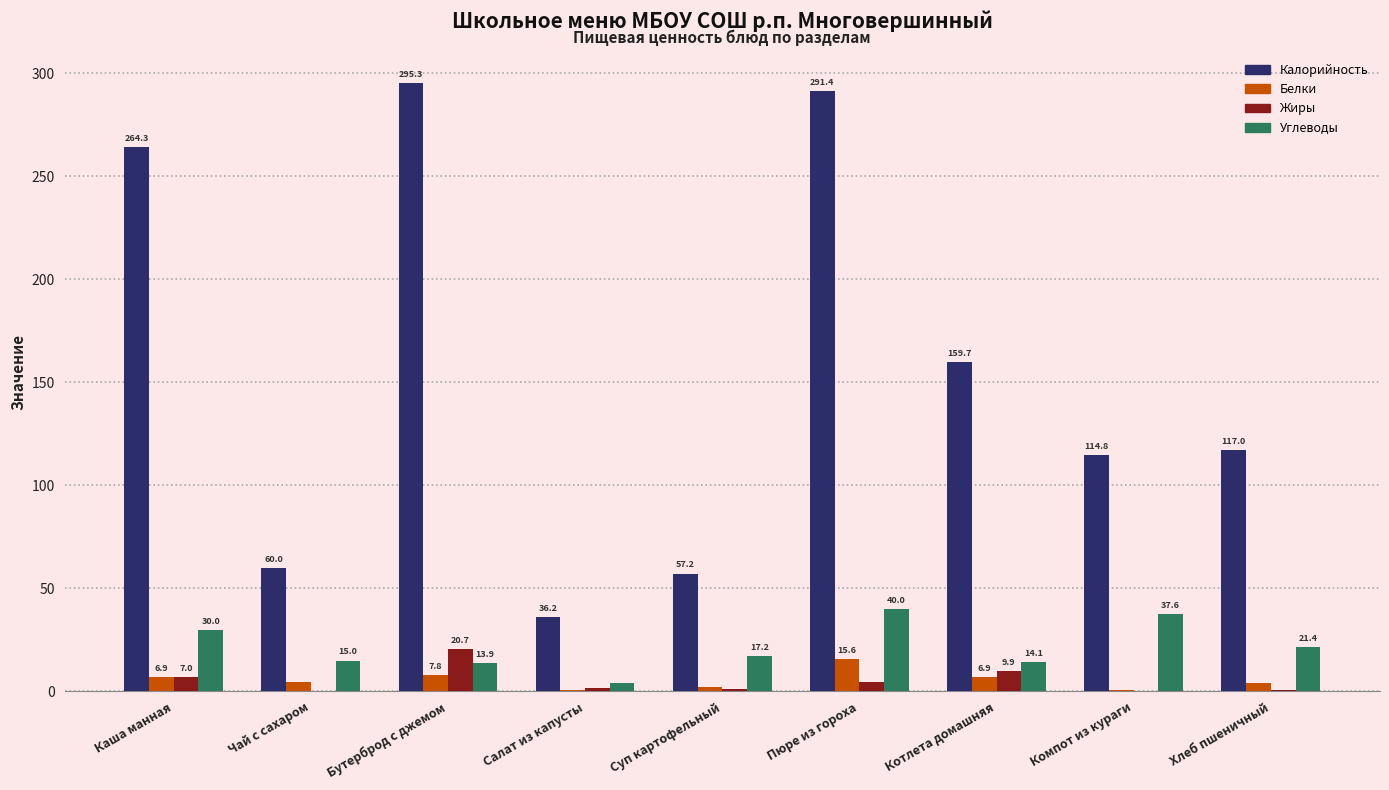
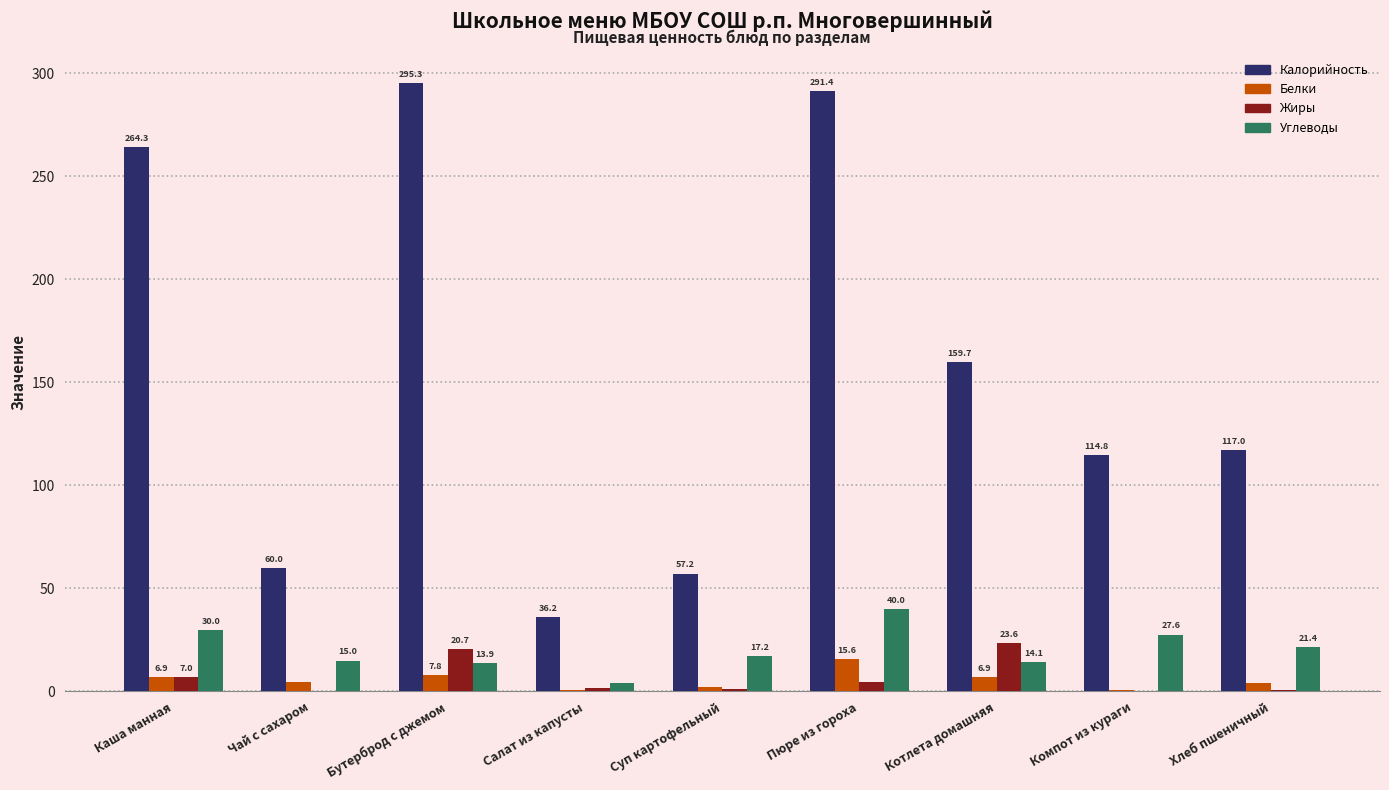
Жиры, Котлета домашняя: 9.9 -> 23.6
Углеводы, Компот из кураги: 37.6 -> 27.6
